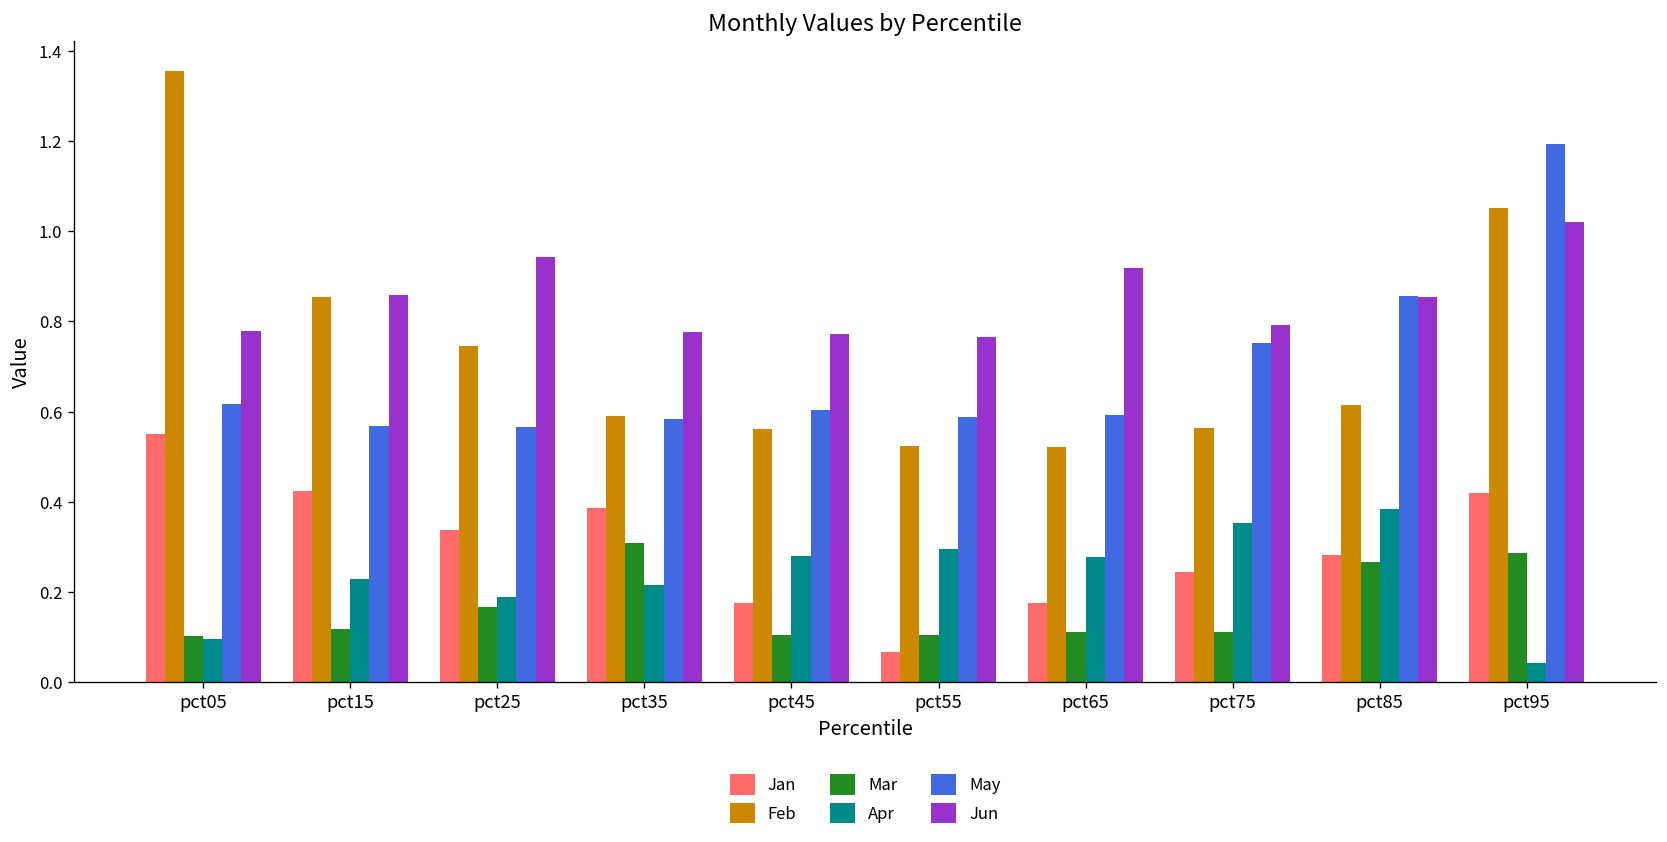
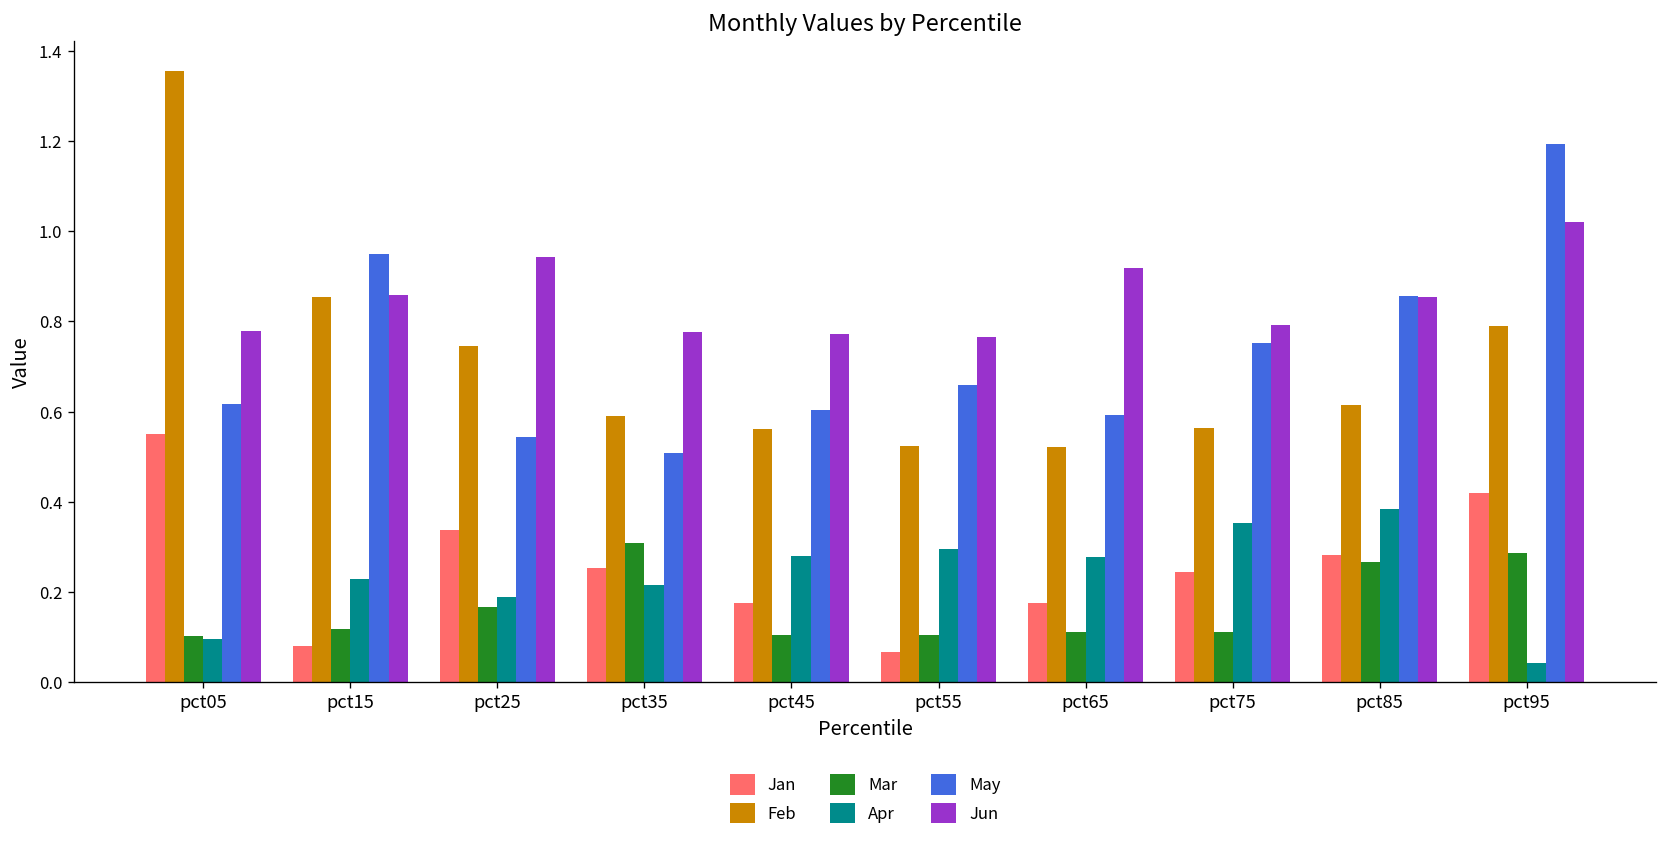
Jan, pct15: 0.42 -> 0.08
May, pct15: 0.57 -> 0.95
May, pct25: 0.57 -> 0.54
Jan, pct35: 0.39 -> 0.25
May, pct35: 0.58 -> 0.51
May, pct55: 0.59 -> 0.66
Feb, pct95: 1.05 -> 0.79
